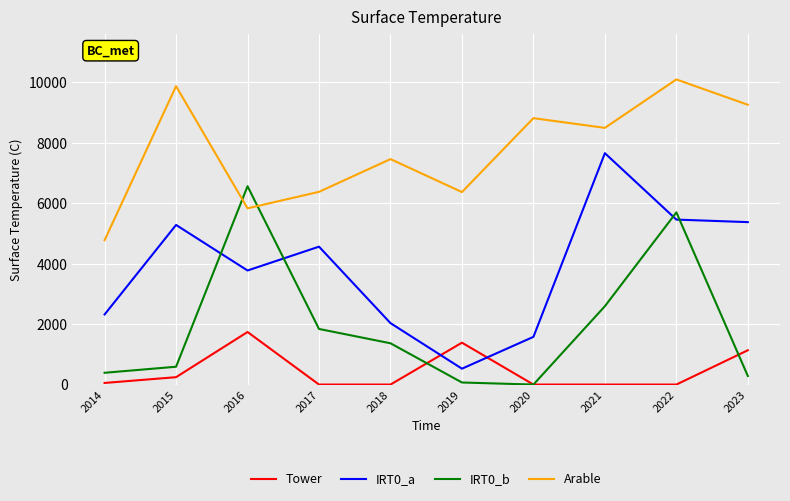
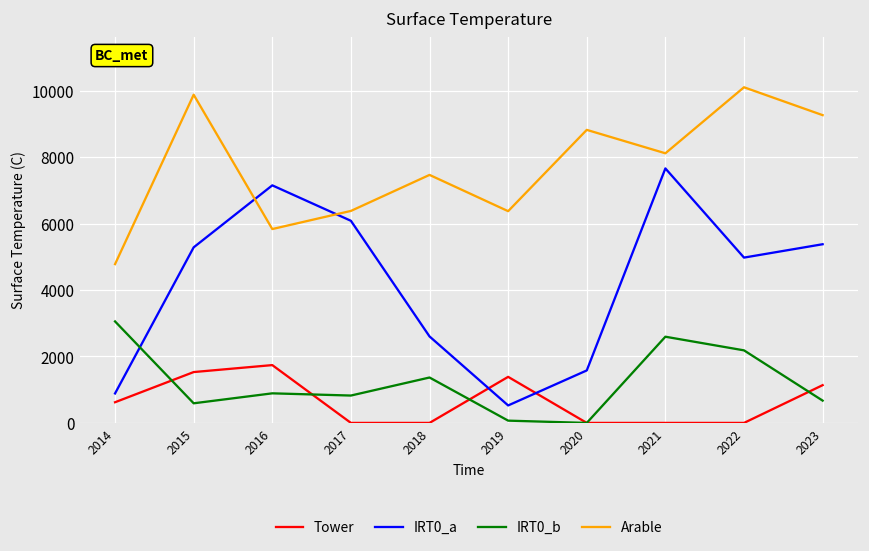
Tower, 2014: 100 -> 600
IRT0_a, 2014: 2300 -> 900
IRT0_b, 2014: 400 -> 3100
Tower, 2015: 200 -> 1500
IRT0_a, 2016: 3800 -> 7100
IRT0_b, 2016: 6600 -> 900
IRT0_a, 2017: 4600 -> 6100
IRT0_b, 2017: 1800 -> 800
IRT0_a, 2018: 2000 -> 2600
Arable, 2021: 8500 -> 8100
IRT0_a, 2022: 5500 -> 5000
IRT0_b, 2022: 5700 -> 2200
IRT0_b, 2023: 300 -> 700
